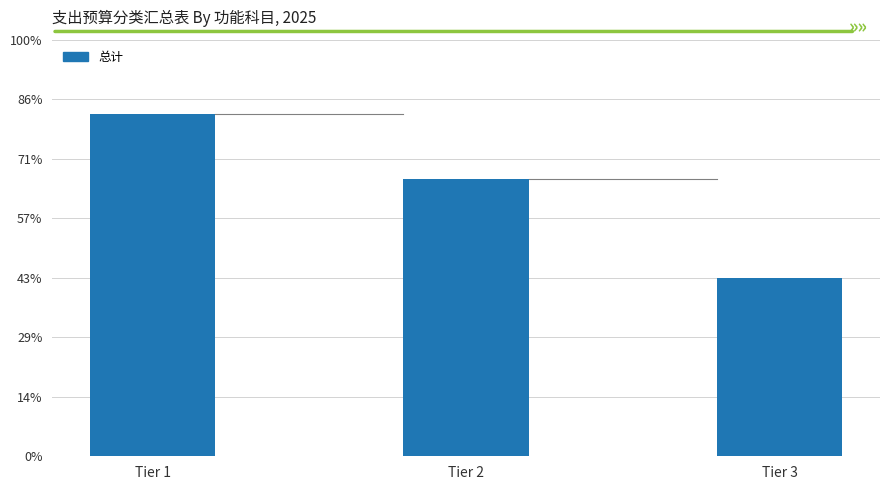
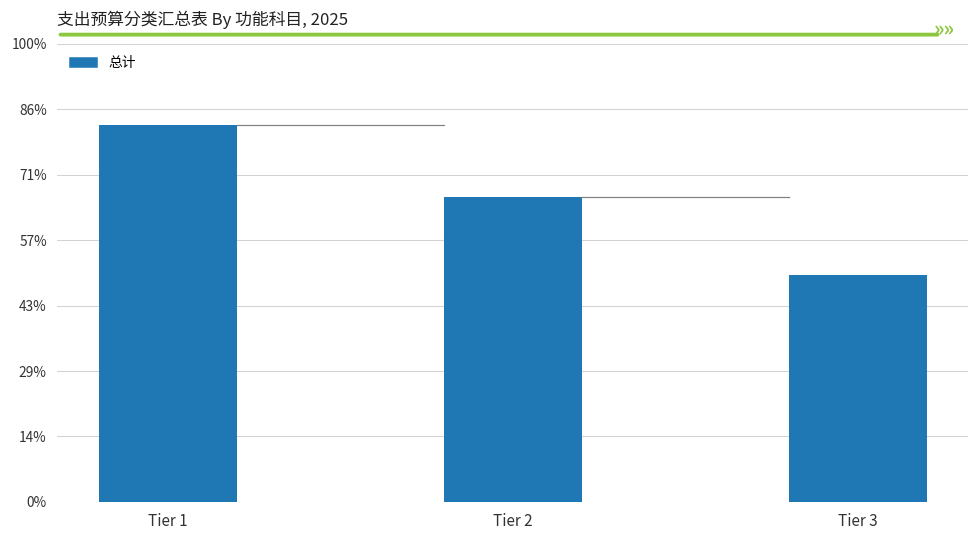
总计, Tier 3: 43% -> 49%
